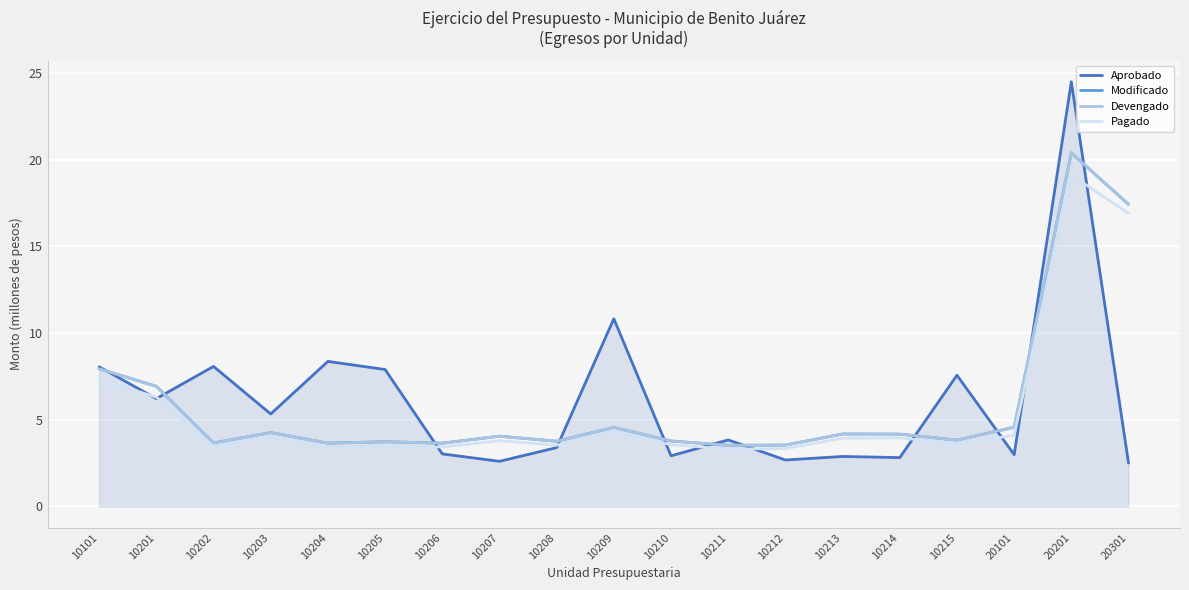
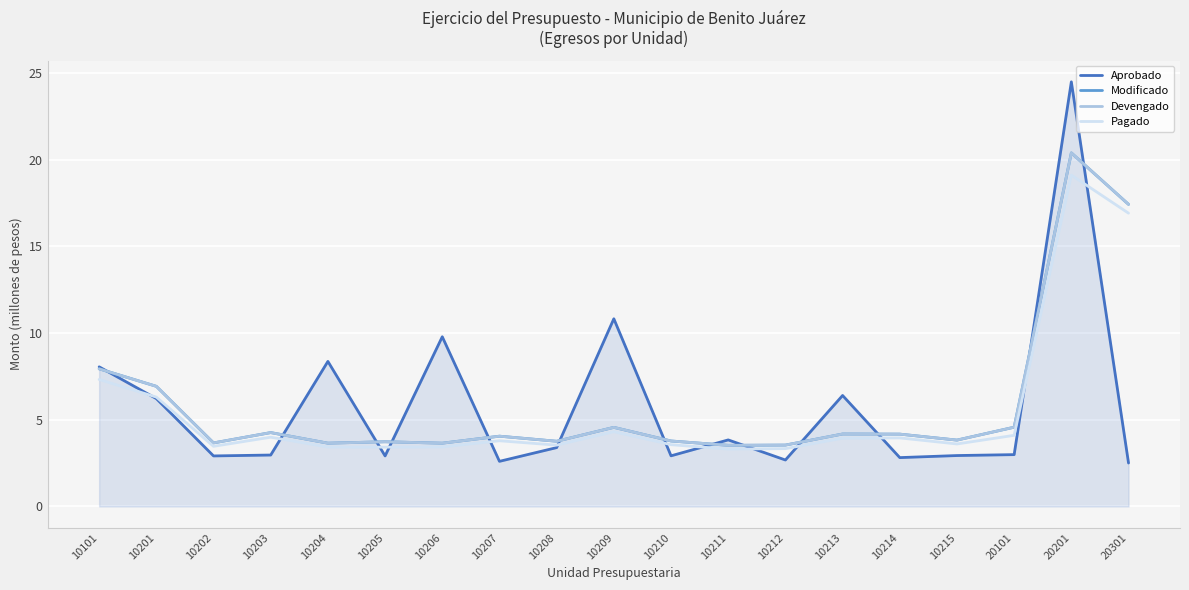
Aprobado, 10202: 8.1 -> 2.9
Aprobado, 10203: 5.3 -> 3.0
Aprobado, 10205: 7.9 -> 2.9
Aprobado, 10206: 3.0 -> 9.8
Aprobado, 10213: 2.9 -> 6.4
Aprobado, 10215: 7.6 -> 2.9
